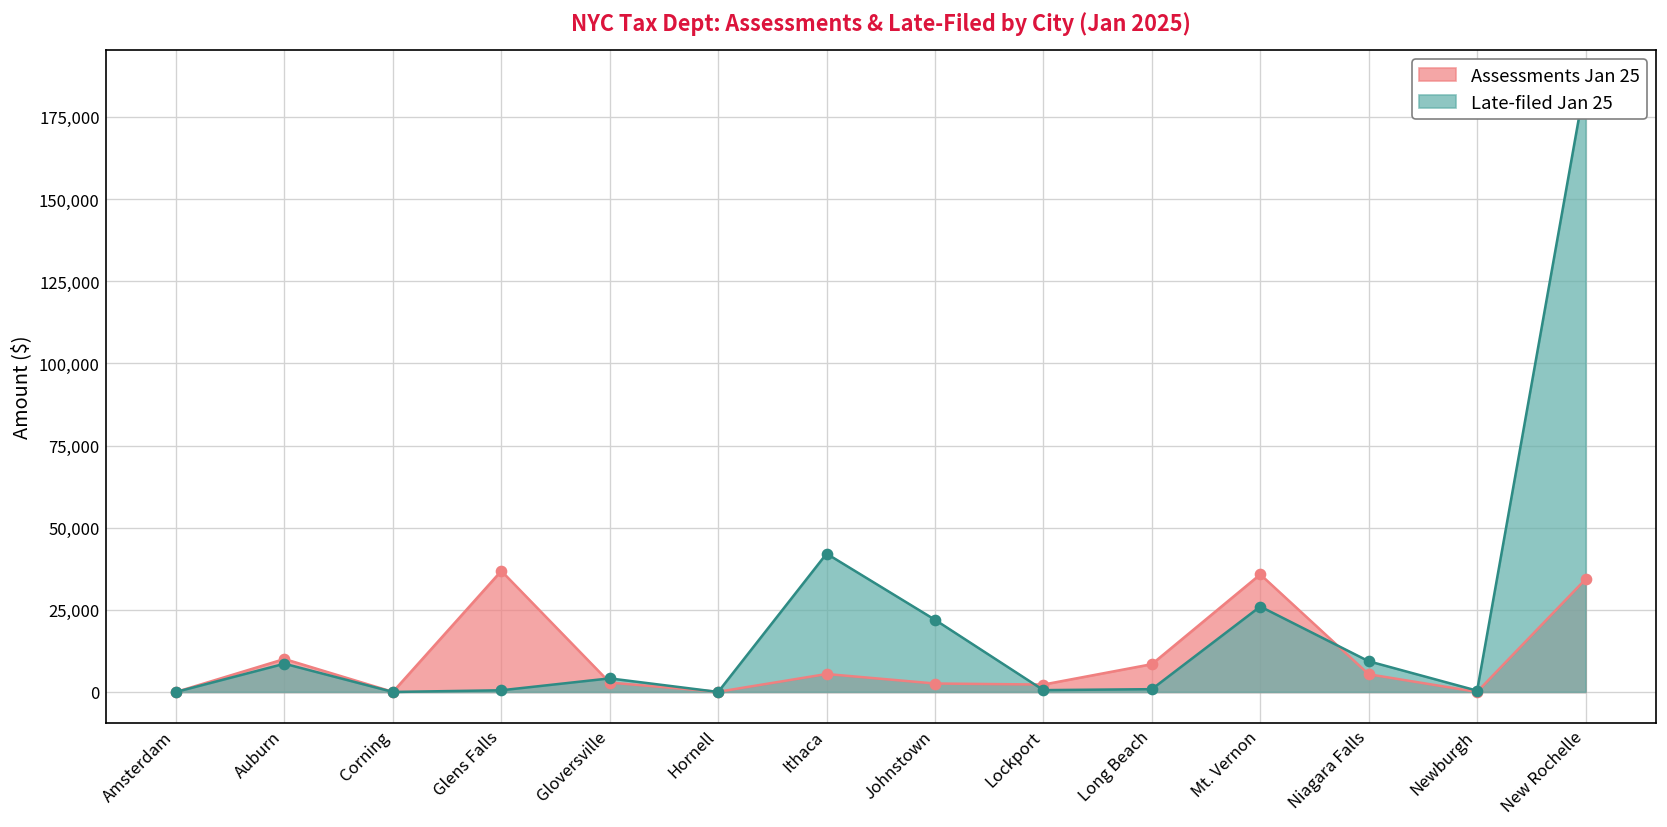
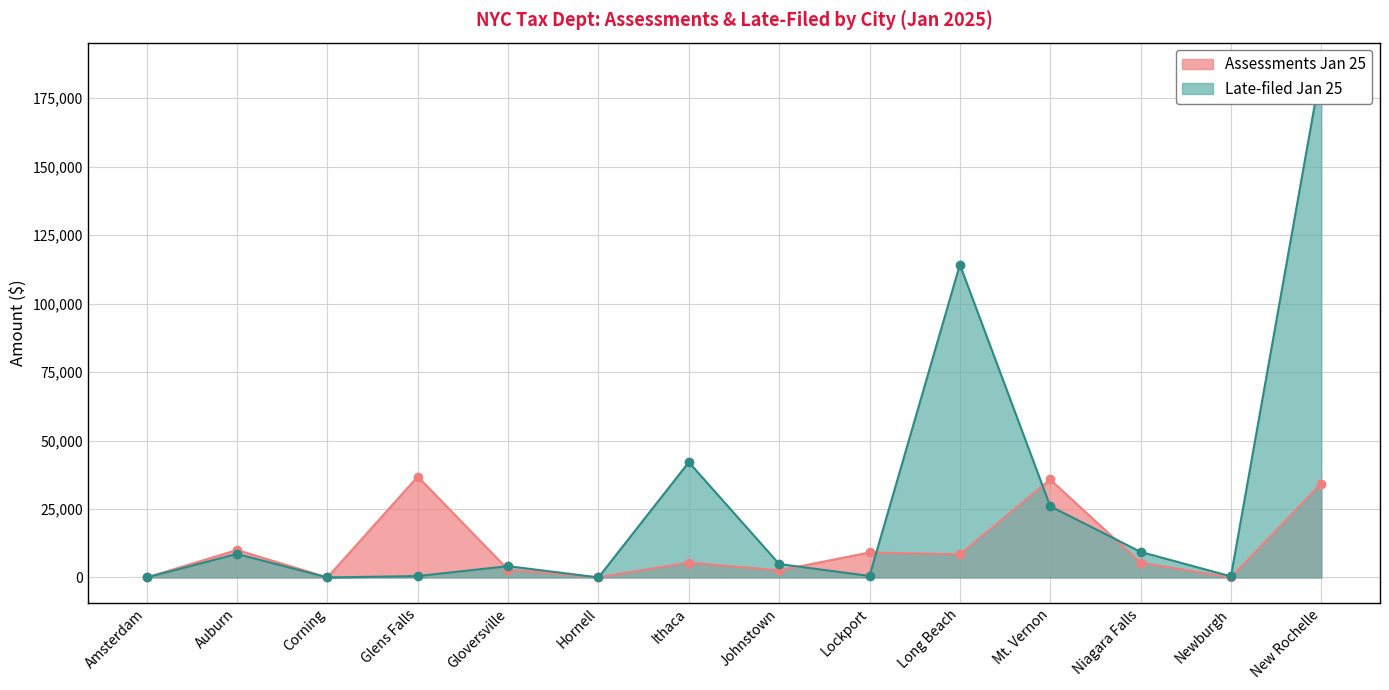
Late-filed Jan 25, Johnstown: 22,000 -> 5,000
Assessments Jan 25, Lockport: 2,000 -> 9,000
Late-filed Jan 25, Long Beach: 1,000 -> 114,000
